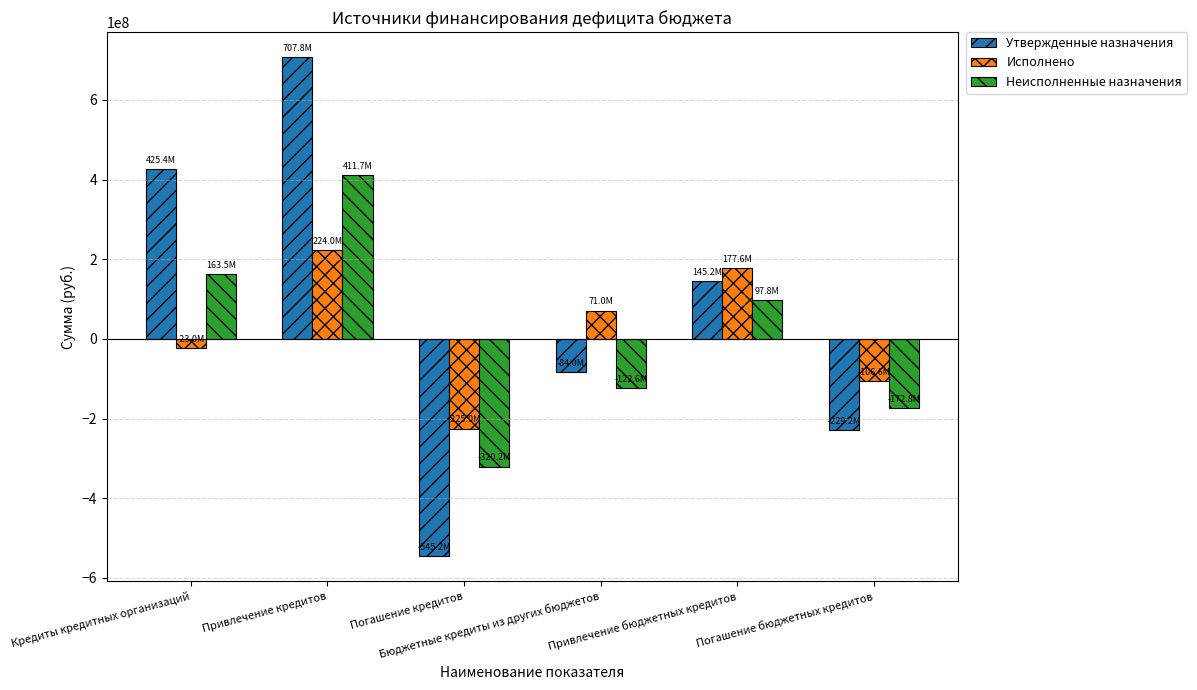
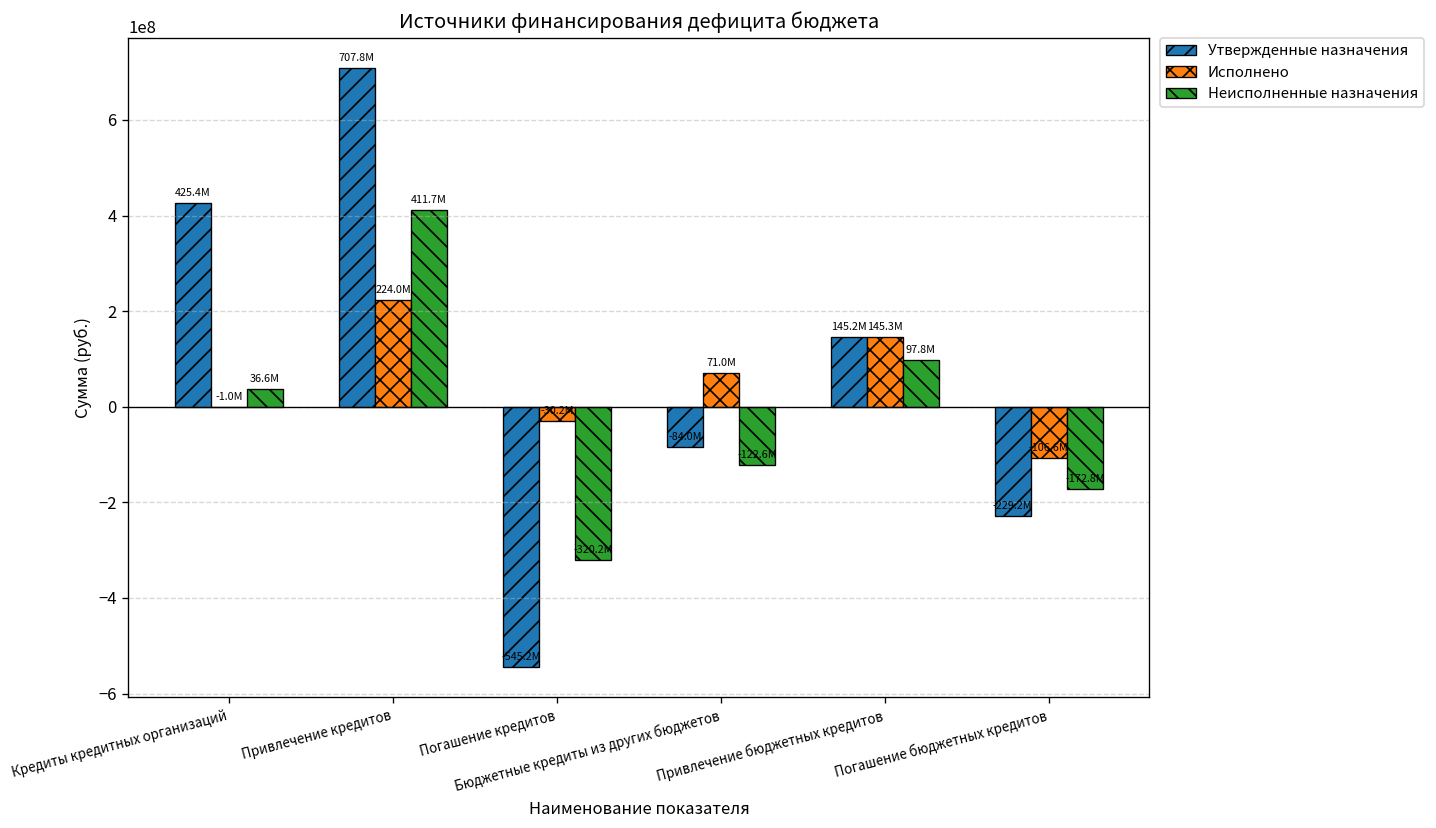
Исполнено, Кредиты кредитных организаций: -23.0M -> -1.0M
Неисполненные назначения, Кредиты кредитных организаций: 163.5M -> 36.6M
Исполнено, Погашение кредитов: -225.0M -> -30.2M
Исполнено, Привлечение бюджетных кредитов: 177.6M -> 145.3M
